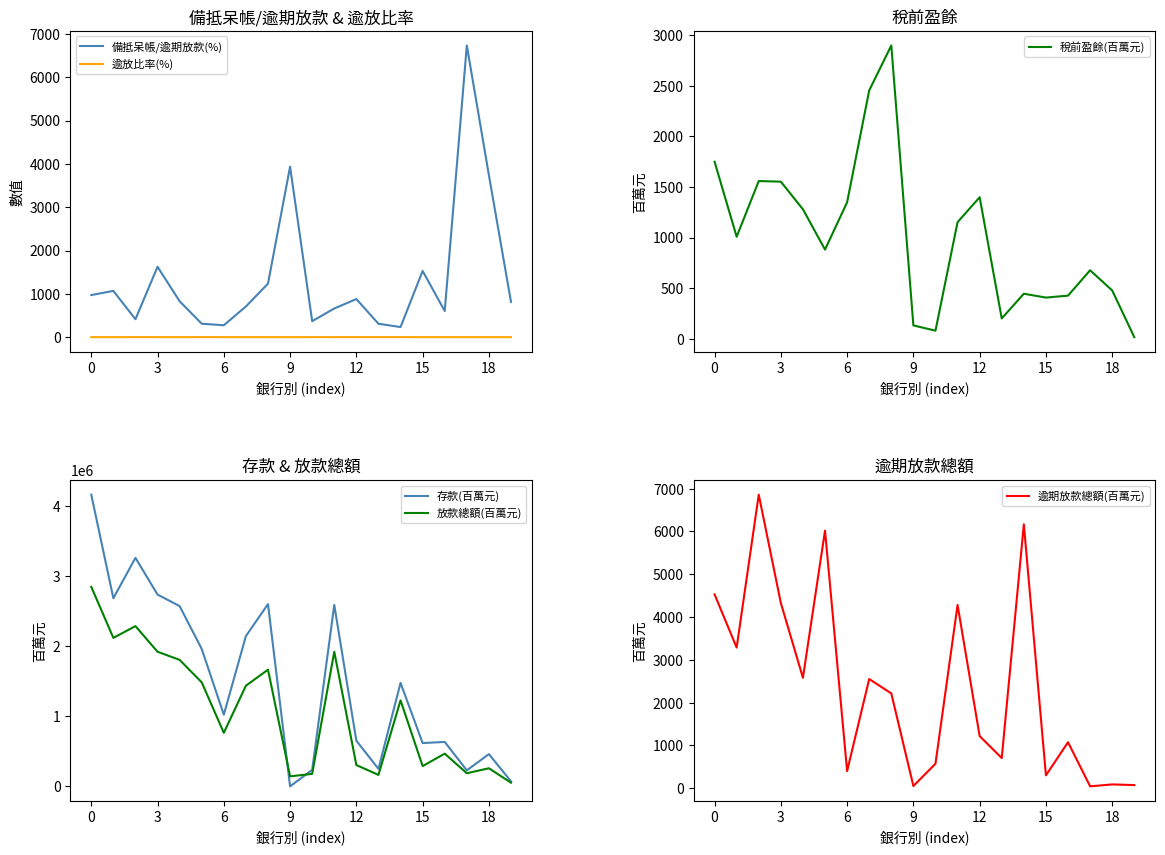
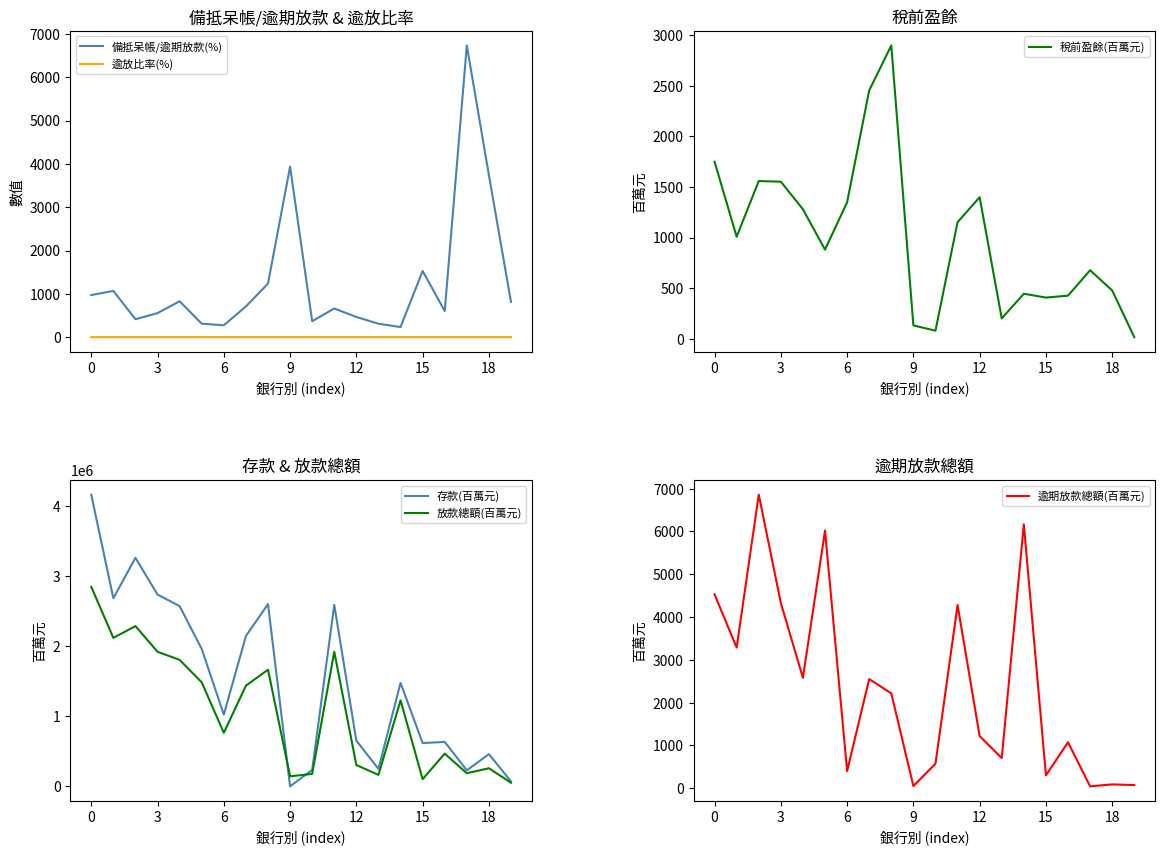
備抵呆帳/逾期放款 & 逾放比率, 備抵呆帳/逾期放款(%), 3: 1600 -> 600
備抵呆帳/逾期放款 & 逾放比率, 備抵呆帳/逾期放款(%), 12: 900 -> 500
存款 & 放款總額, 放款總額(百萬元), 15: 300000 -> 100000
